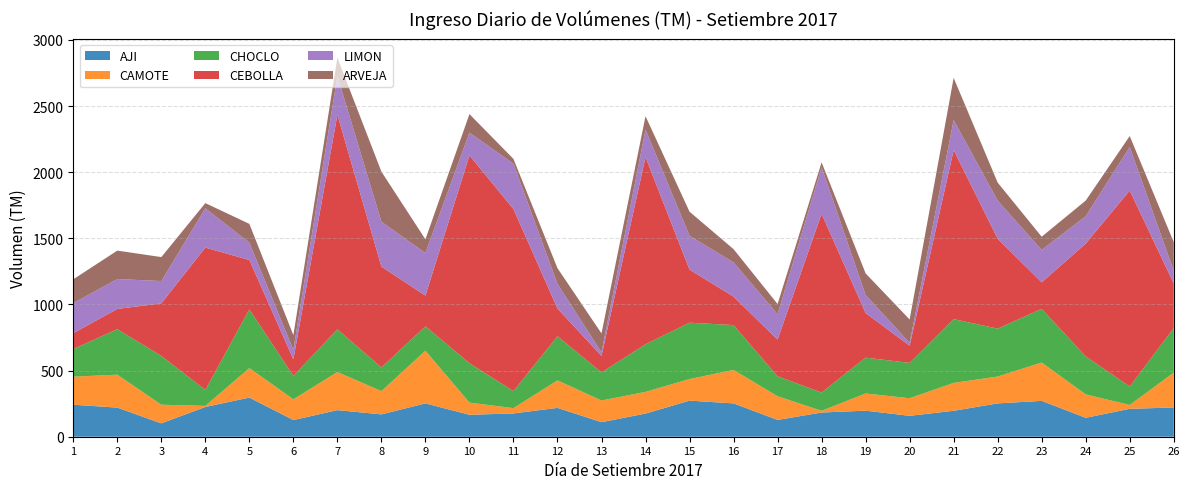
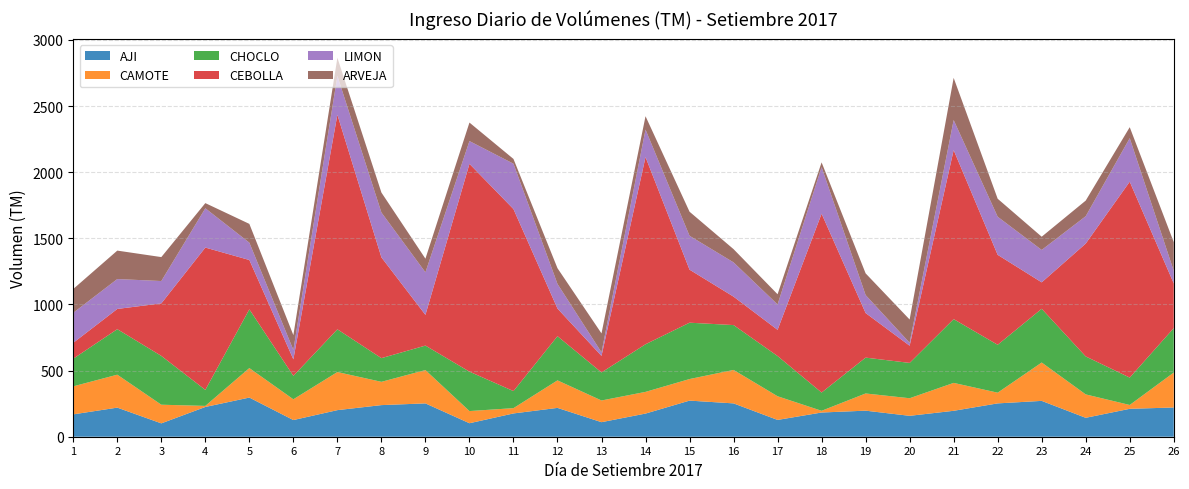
AJI, 1: 240 -> 170
AJI, 8: 170 -> 240
ARVEJA, 8: 380 -> 150
CAMOTE, 9: 400 -> 250
AJI, 10: 170 -> 100
CHOCLO, 17: 150 -> 300
CEBOLLA, 17: 280 -> 200
CAMOTE, 22: 200 -> 80
CHOCLO, 25: 140 -> 210
